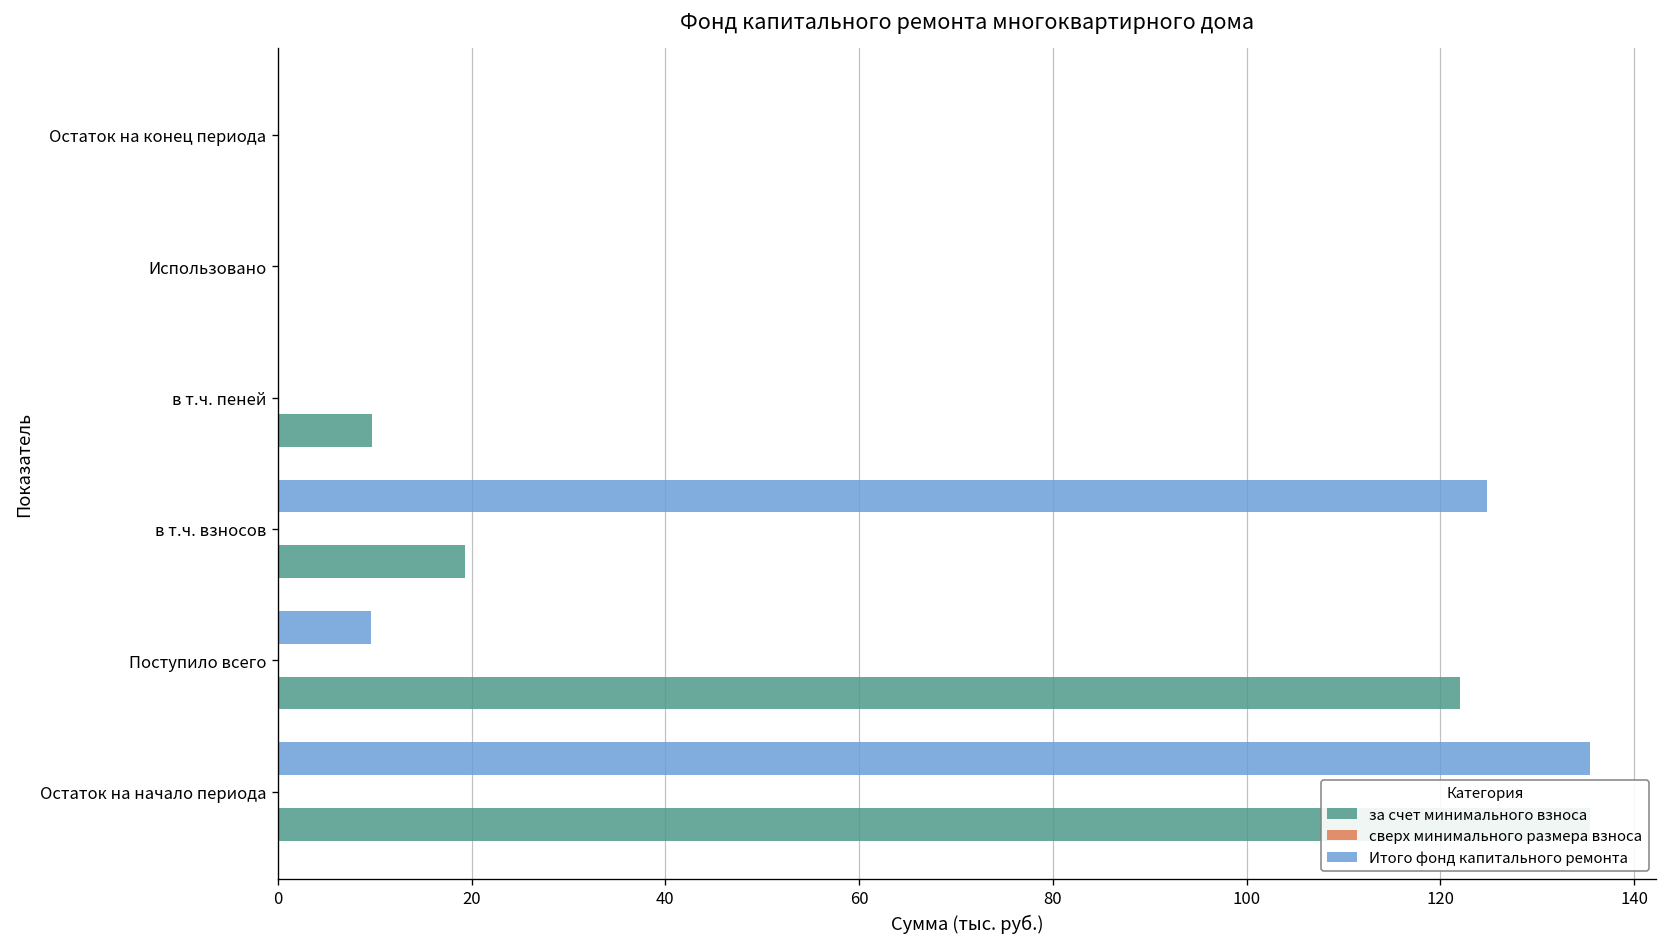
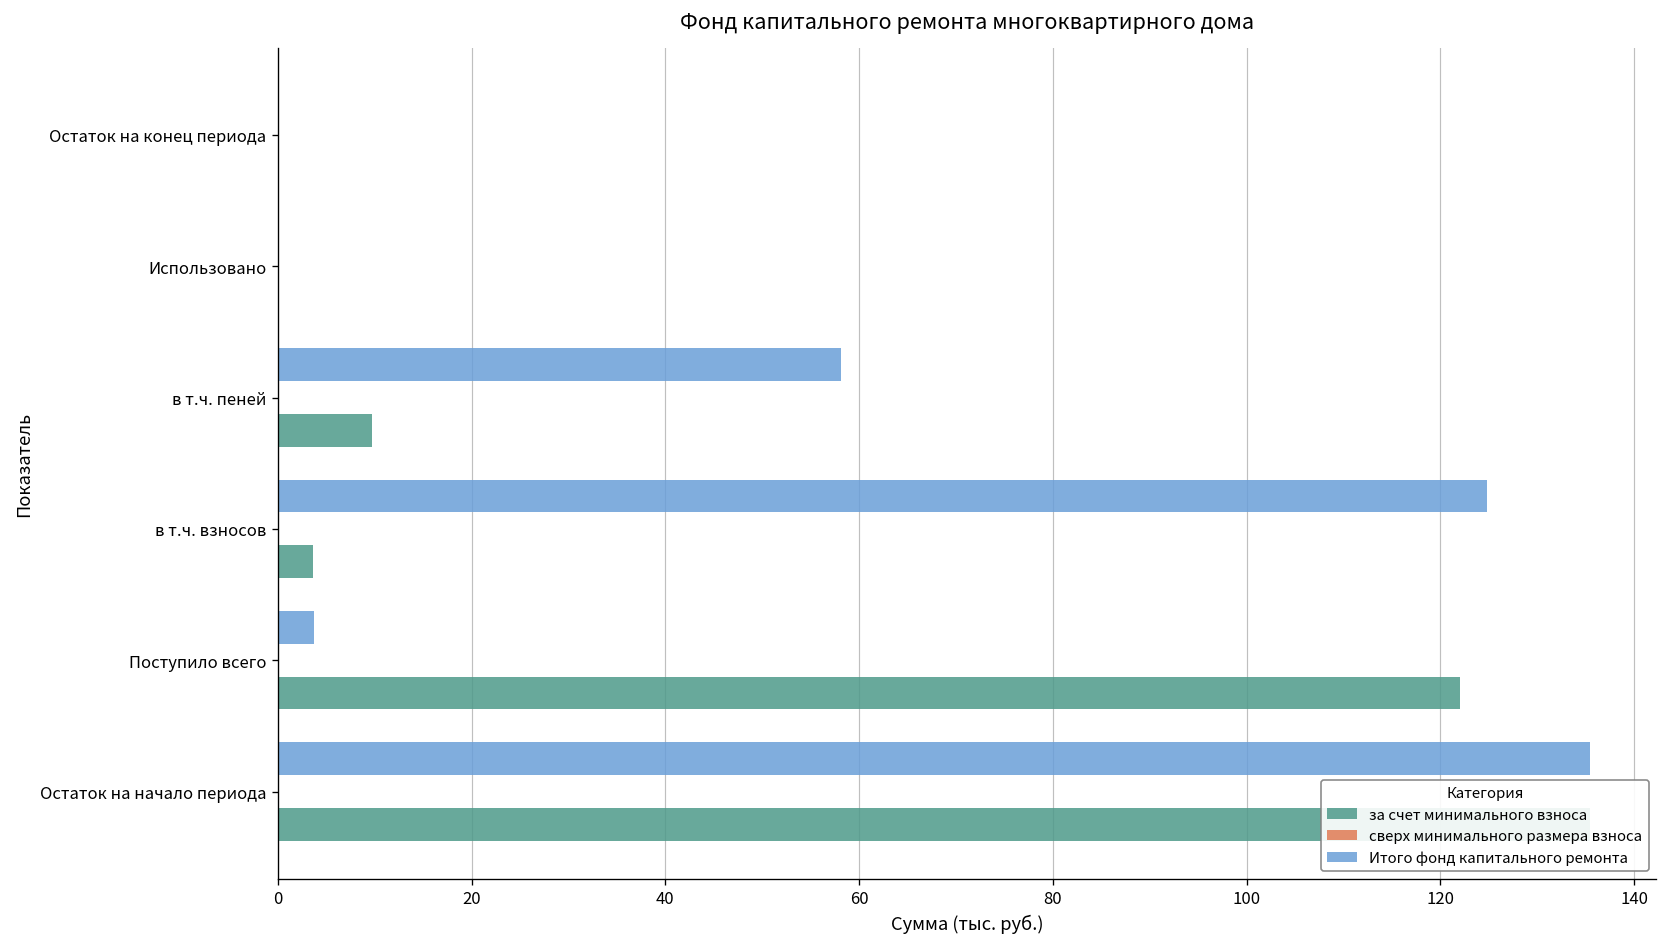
Итого фонд капитального ремонта, в т.ч. пеней: 0 -> 58
за счет минимального взноса, в т.ч. взносов: 19 -> 4
Итого фонд капитального ремонта, Поступило всего: 10 -> 4
